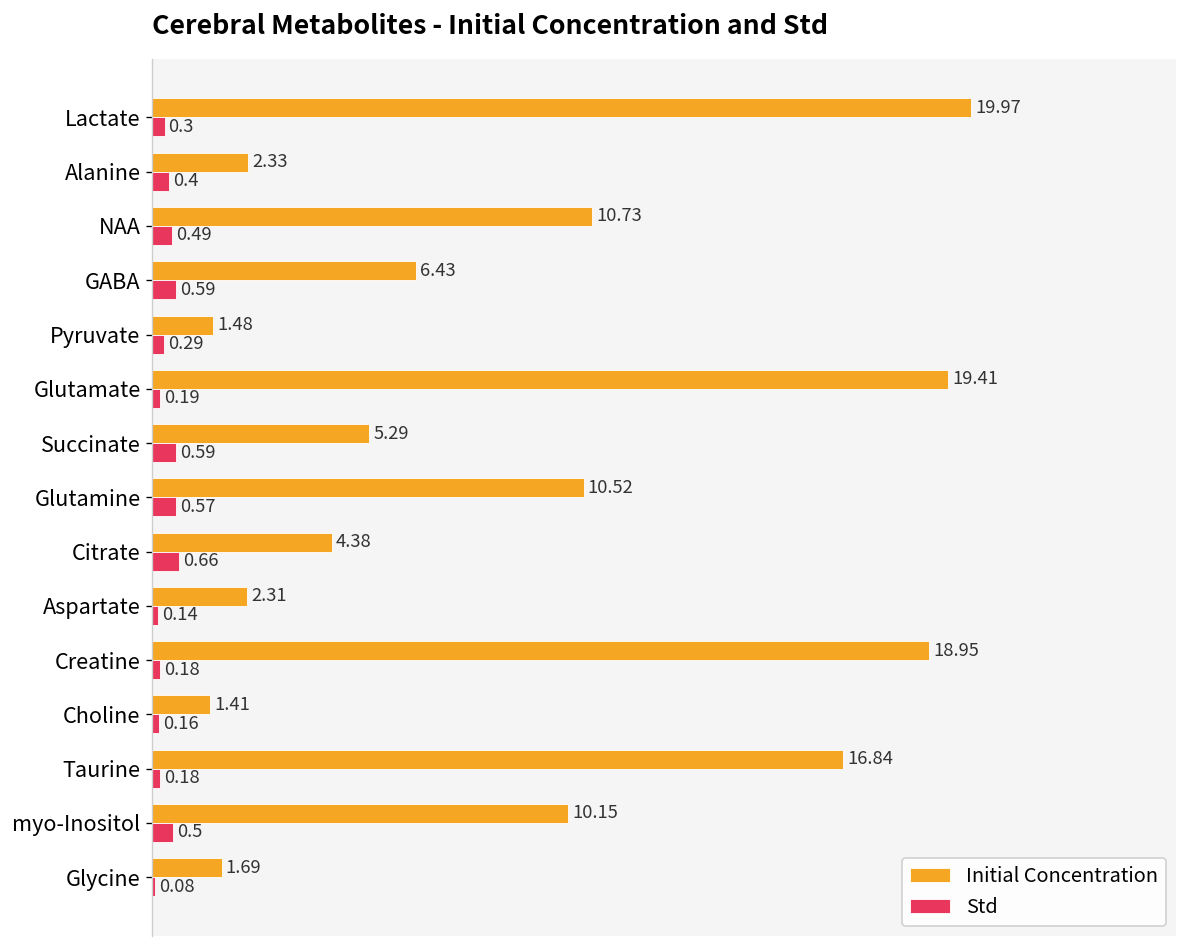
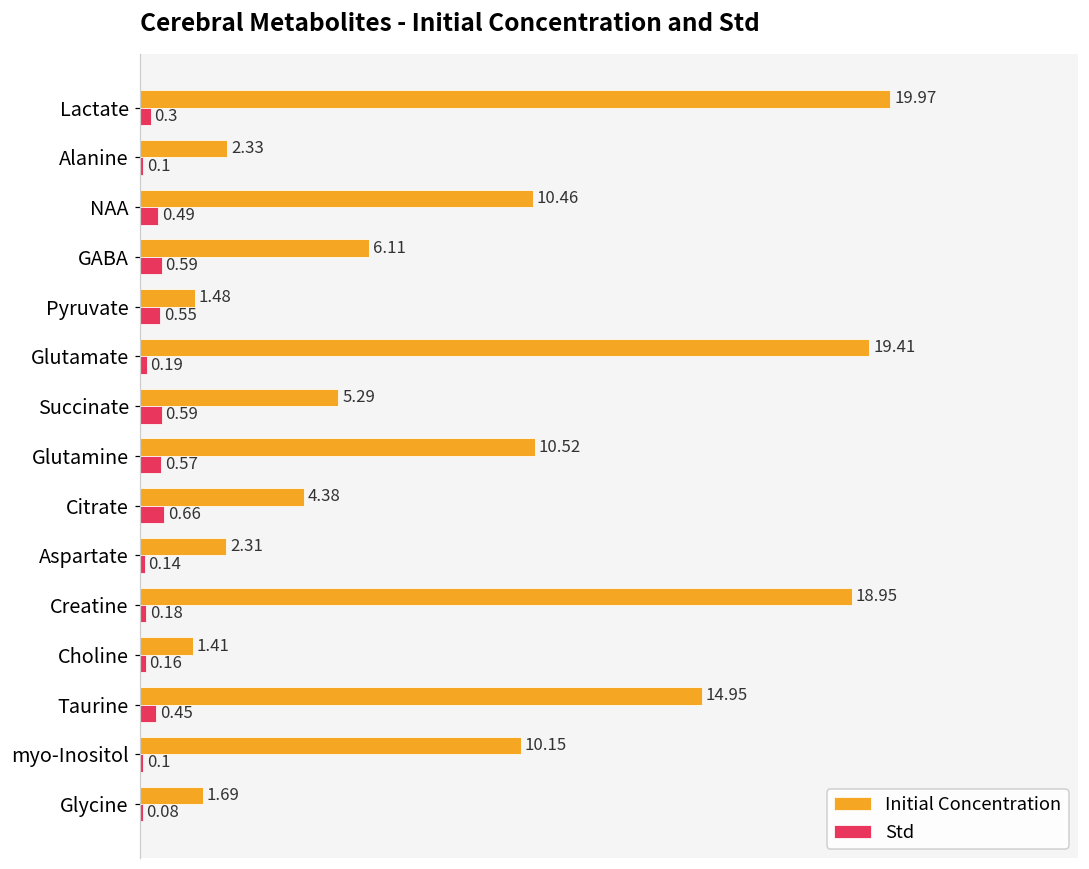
Std, Alanine: 0.4 -> 0.1
Initial Concentration, NAA: 10.73 -> 10.46
Initial Concentration, GABA: 6.43 -> 6.11
Std, Pyruvate: 0.29 -> 0.55
Initial Concentration, Taurine: 16.84 -> 14.95
Std, Taurine: 0.18 -> 0.45
Std, myo-Inositol: 0.5 -> 0.1
